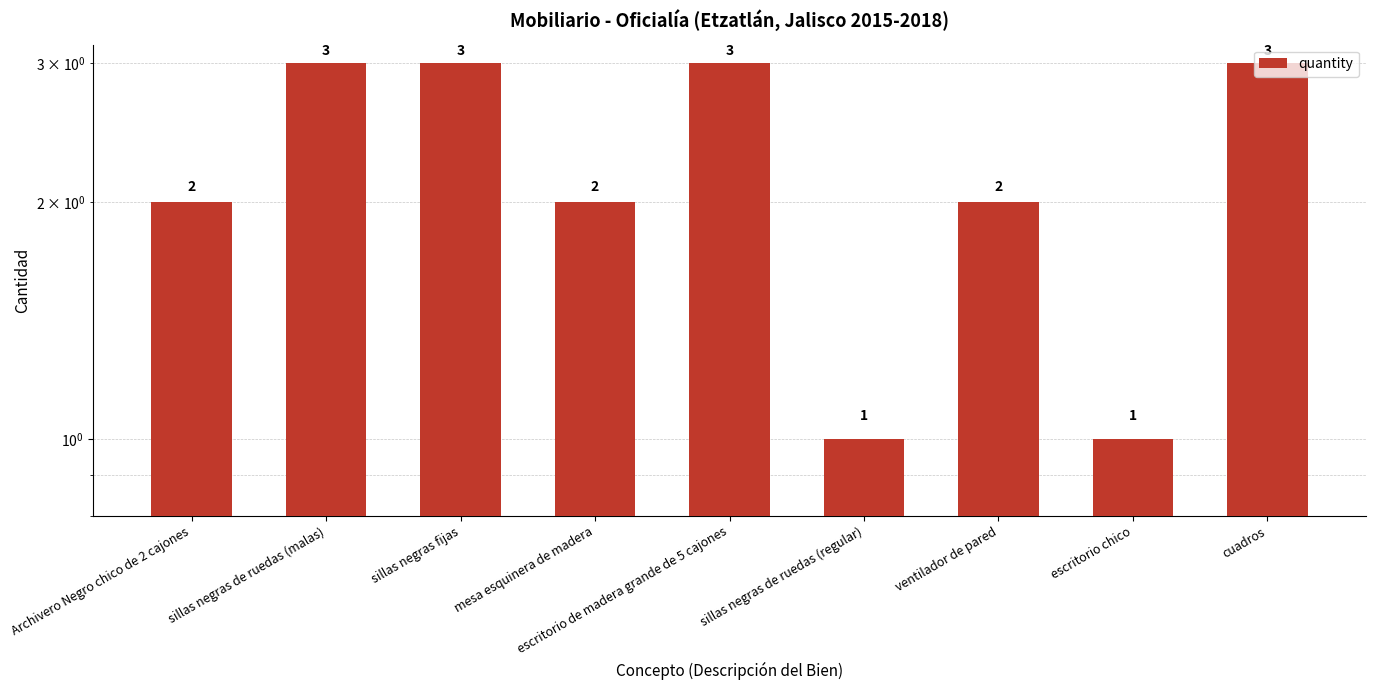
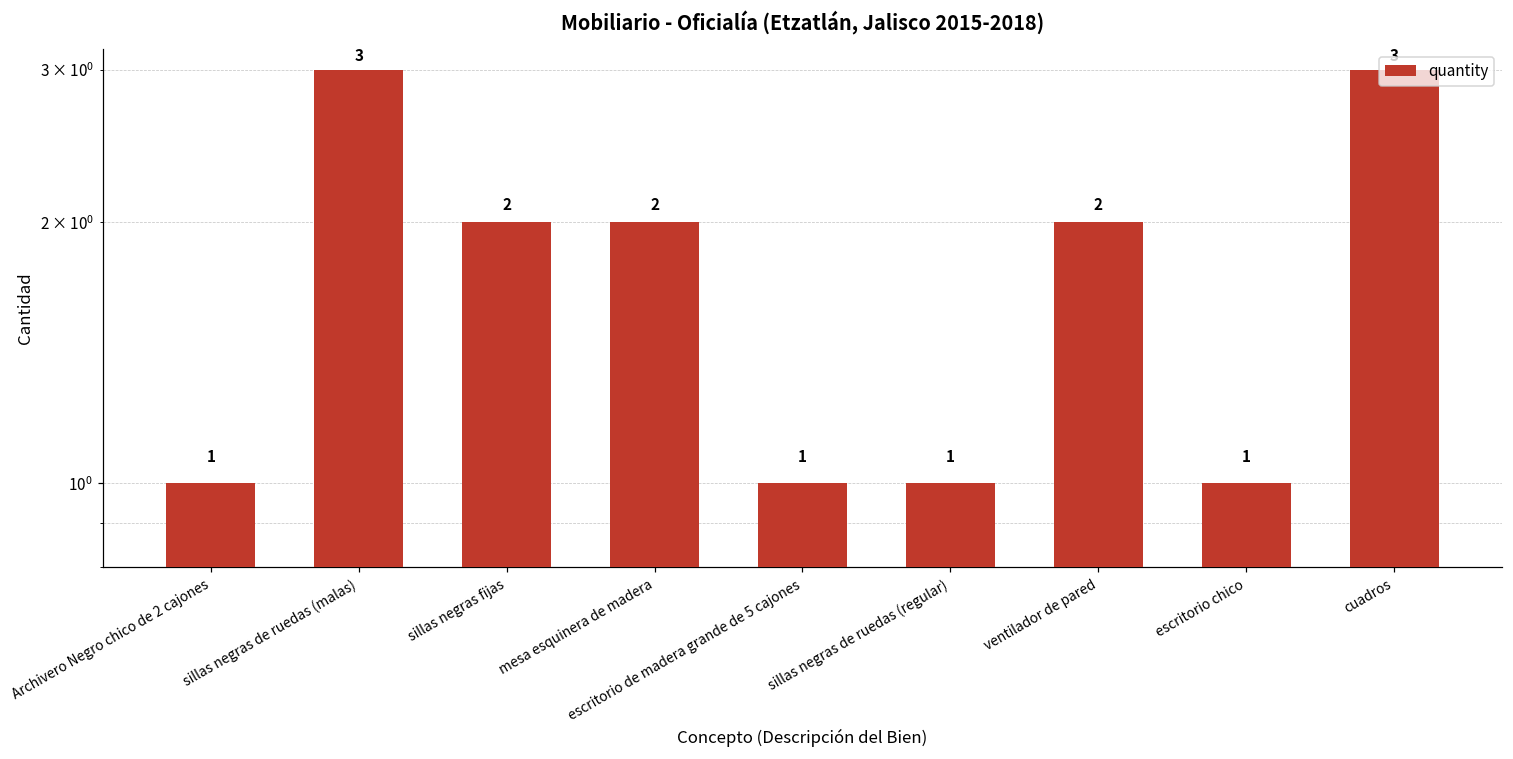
Archivero Negro chico de 2 cajones: 2 -> 1
sillas negras fijas: 3 -> 2
escritorio de madera grande de 5 cajones: 3 -> 1
